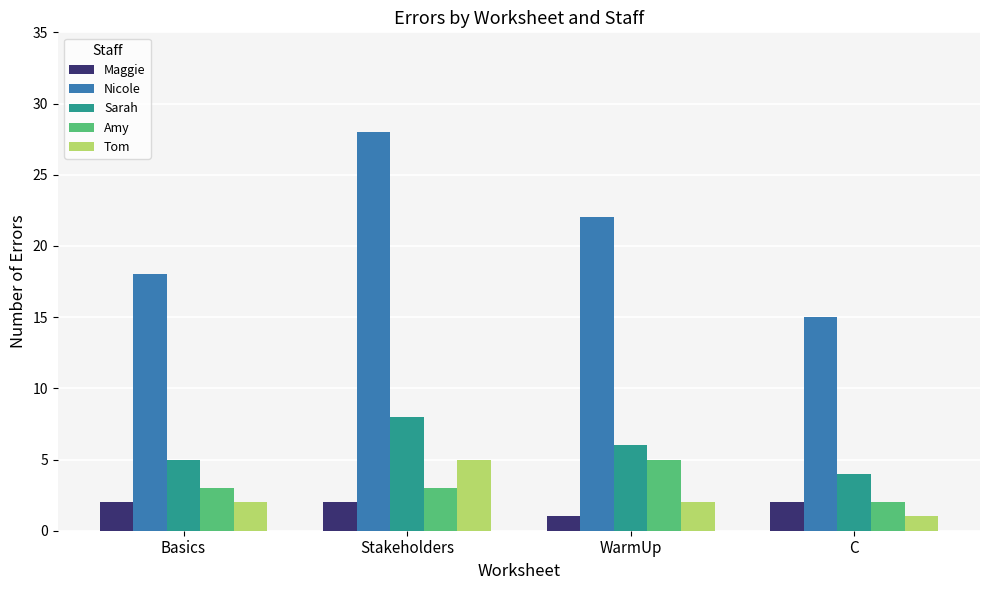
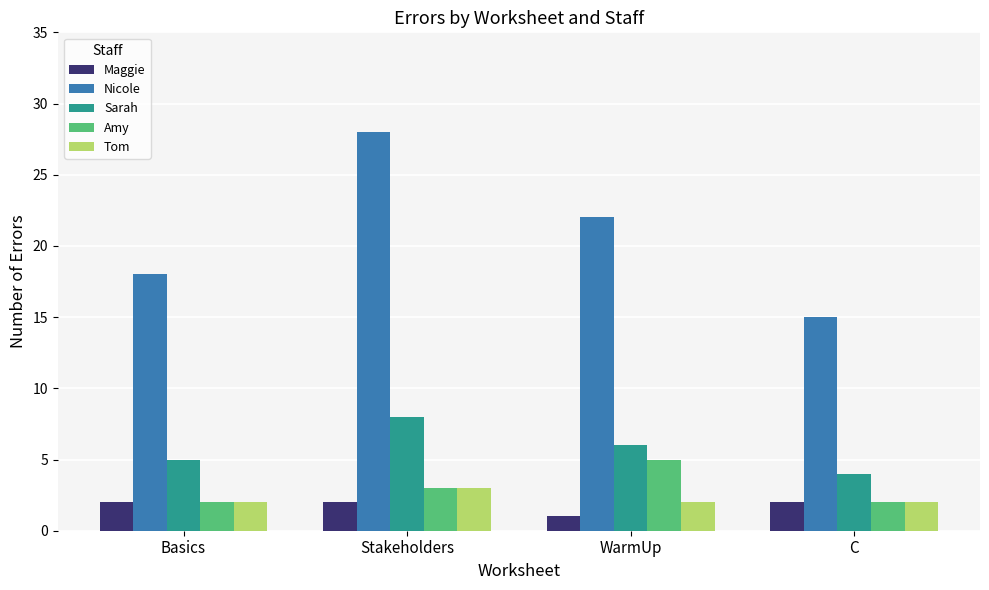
Amy, Basics: 3 -> 2
Tom, Stakeholders: 5 -> 3
Tom, C: 1 -> 2
